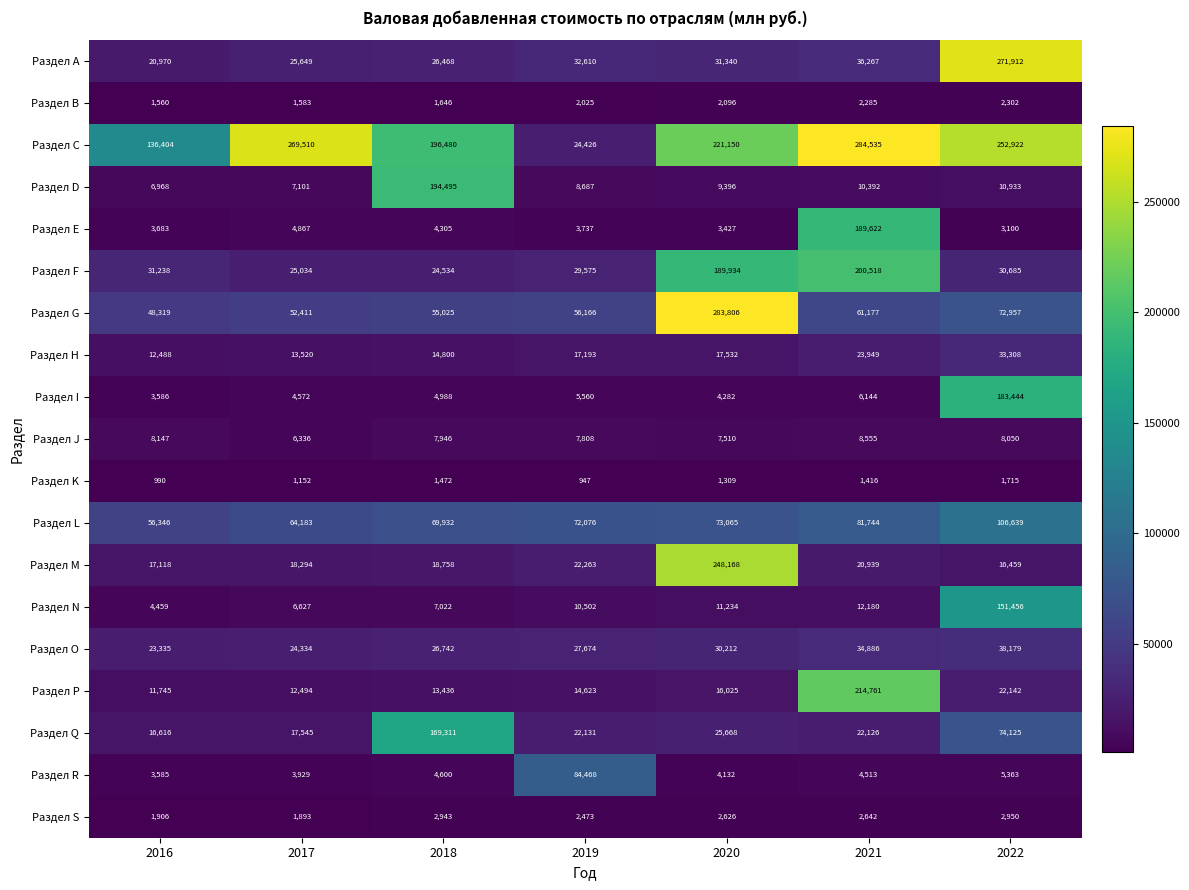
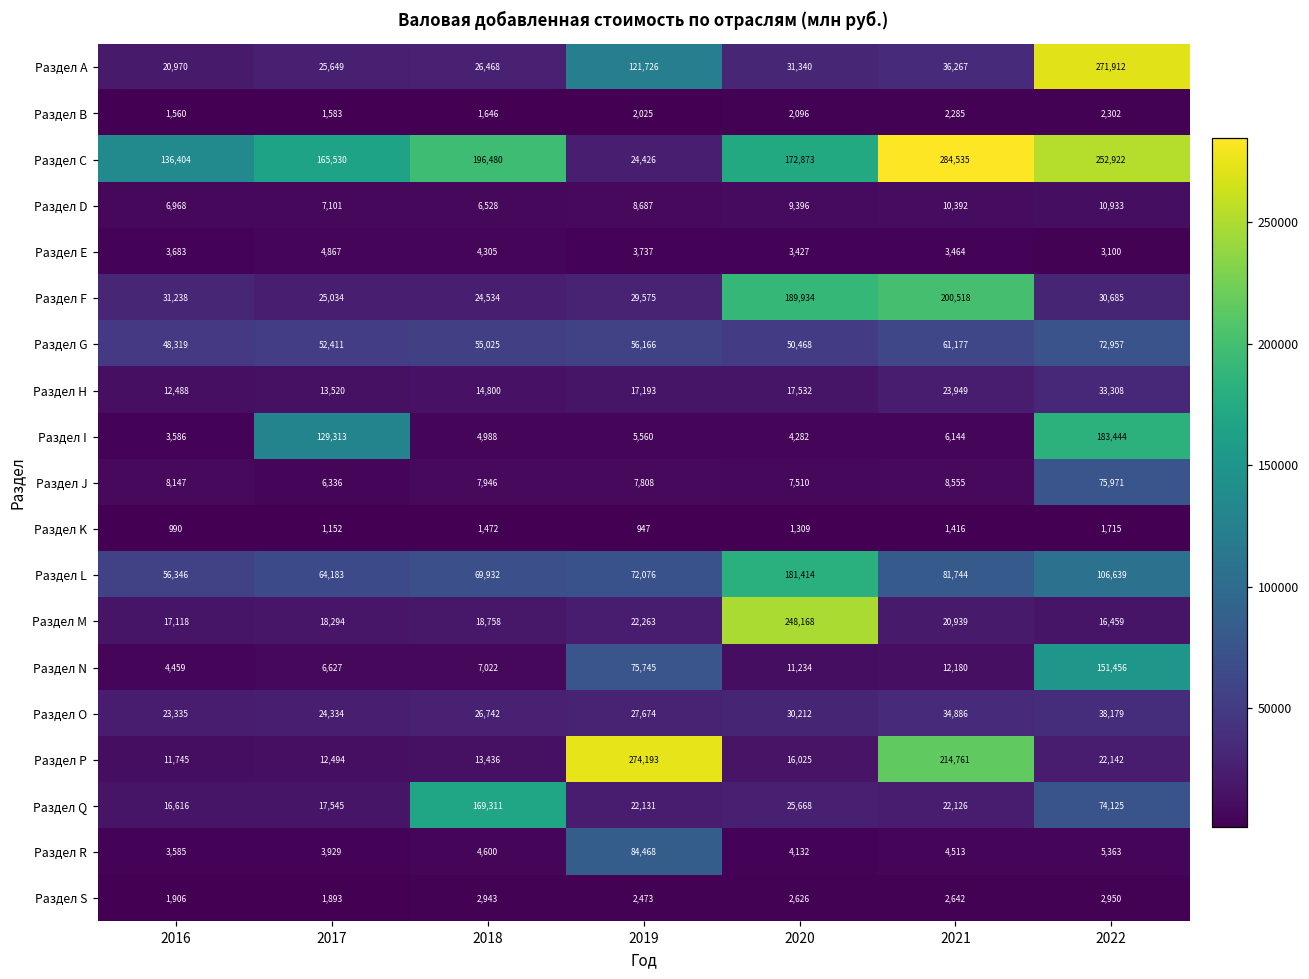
Раздел A, 2019: 32,610 -> 121,726
Раздел C, 2017: 269,510 -> 165,530
Раздел C, 2020: 221,150 -> 172,873
Раздел D, 2018: 194,495 -> 6,528
Раздел E, 2021: 189,622 -> 3,464
Раздел G, 2020: 283,806 -> 50,468
Раздел I, 2017: 4,572 -> 129,313
Раздел J, 2022: 8,050 -> 75,971
Раздел L, 2020: 73,065 -> 181,414
Раздел N, 2019: 10,502 -> 75,745
Раздел P, 2019: 14,623 -> 274,193
